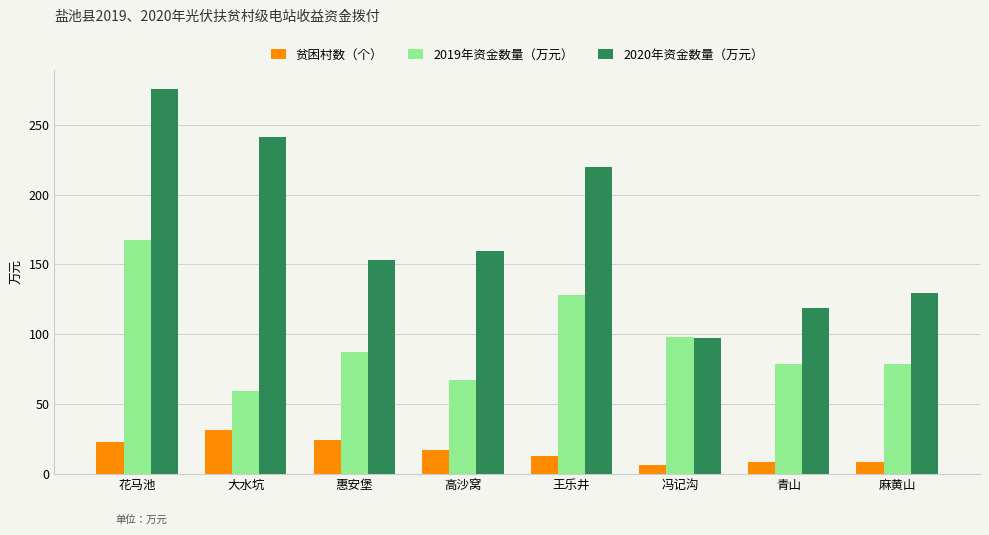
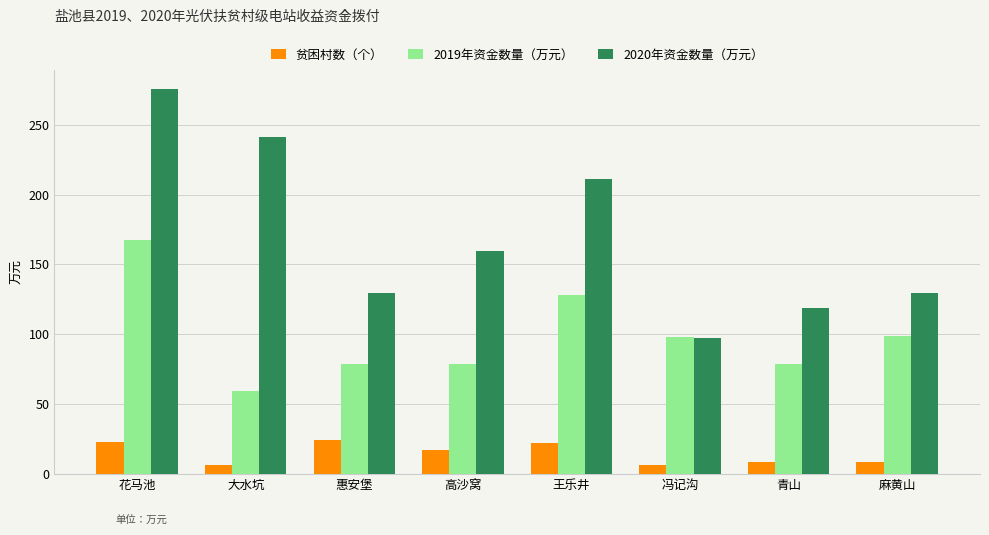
贫困村数（个）, 大水坑: 31 -> 6
2019年资金数量（万元）, 惠安堡: 87 -> 79
2020年资金数量（万元）, 惠安堡: 153 -> 130
2019年资金数量（万元）, 高沙窝: 67 -> 79
贫困村数（个）, 王乐井: 13 -> 22
2020年资金数量（万元）, 王乐井: 220 -> 211
2019年资金数量（万元）, 麻黄山: 79 -> 99
